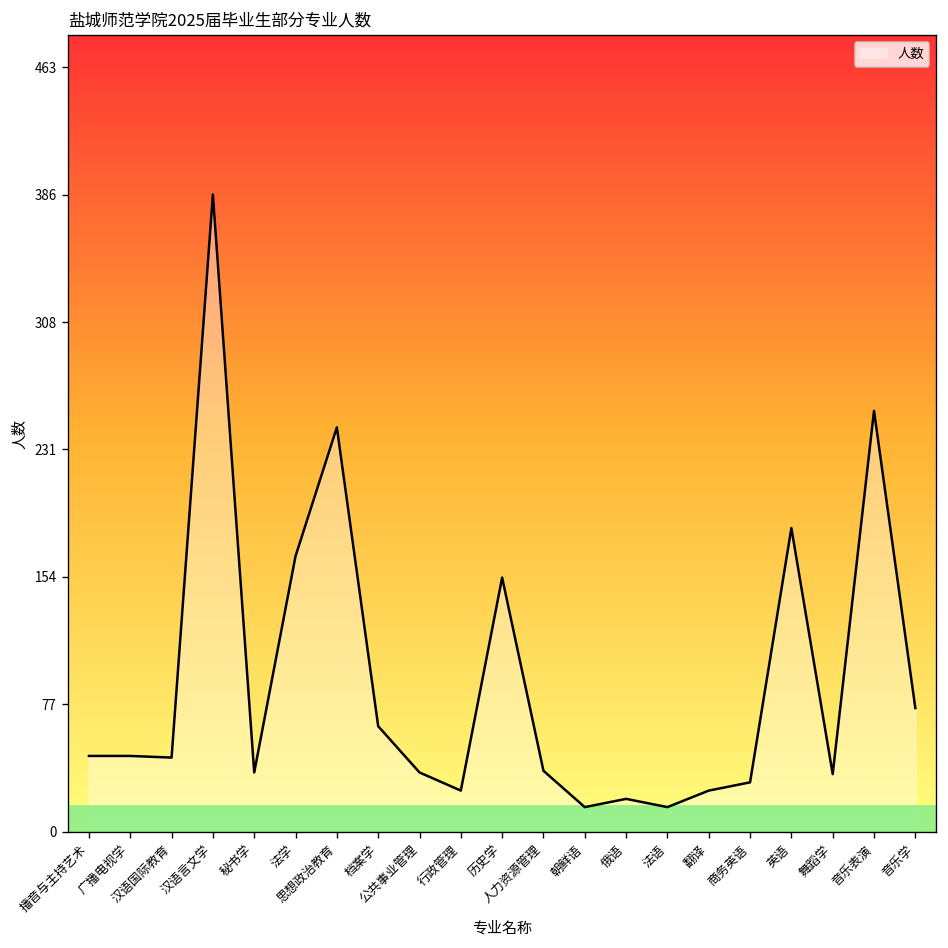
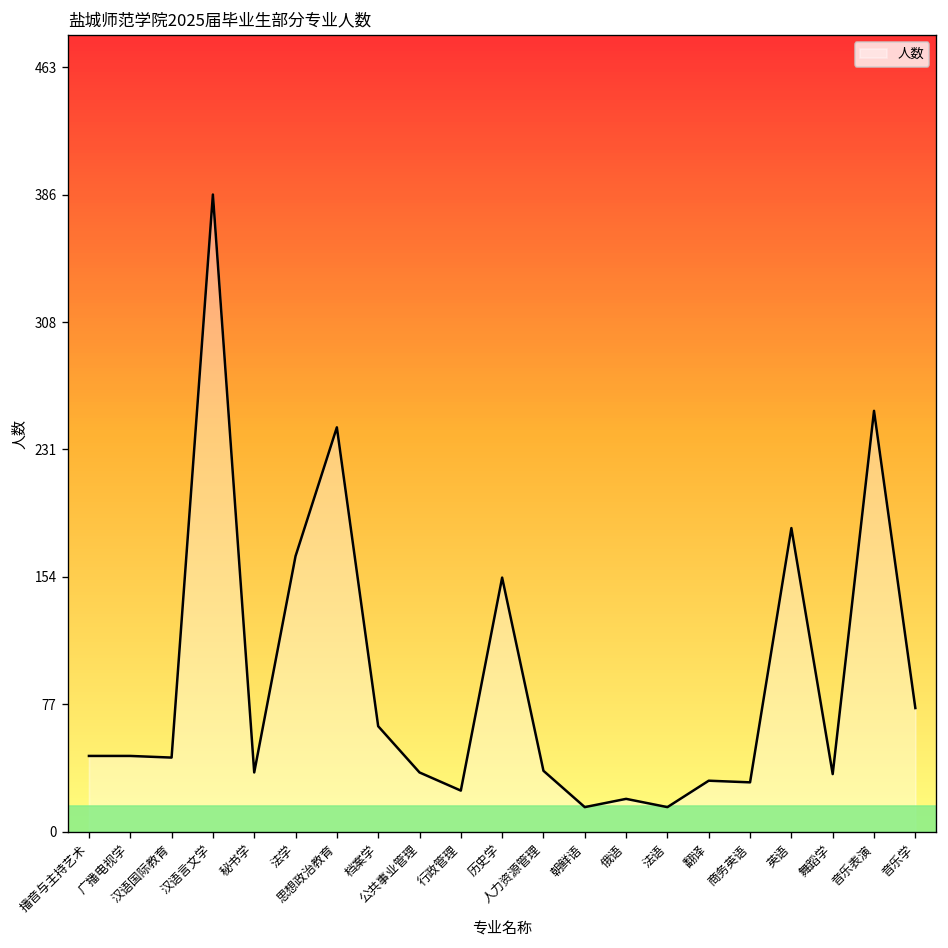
翻译: 25 -> 31
